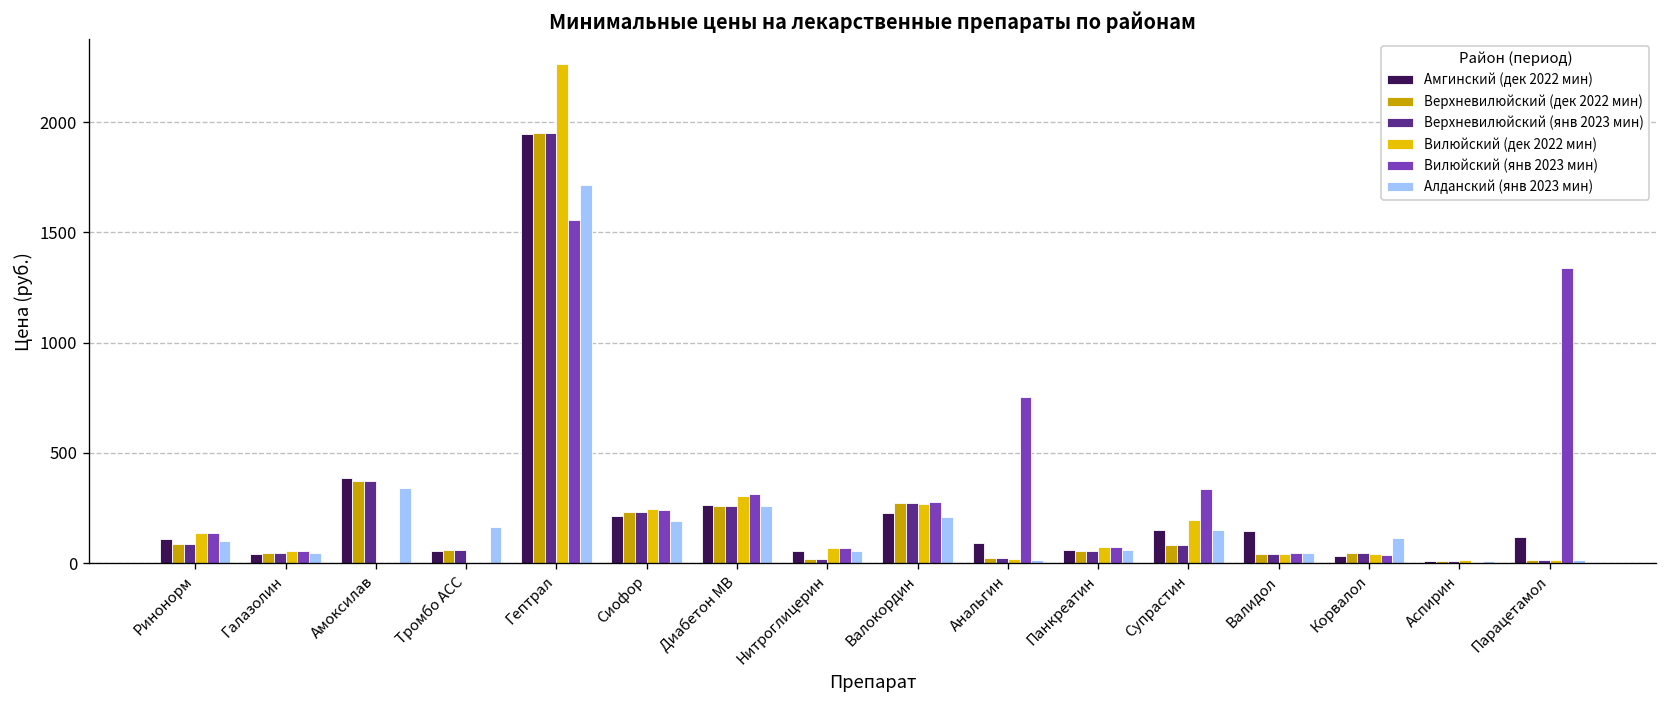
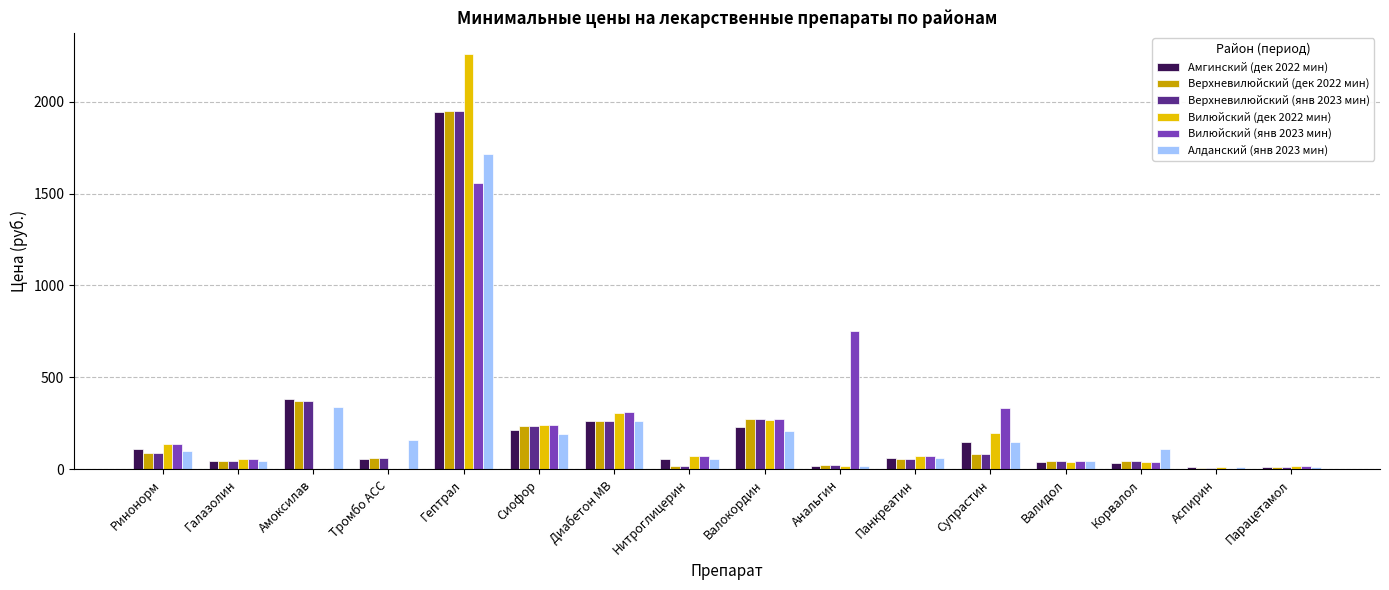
Амгинский (дек 2022 мин), Анальгин: 90 -> 20
Амгинский (дек 2022 мин), Валидол: 150 -> 40
Амгинский (дек 2022 мин), Парацетамол: 120 -> 10
Вилюйский (янв 2023 мин), Парацетамол: 1340 -> 20
